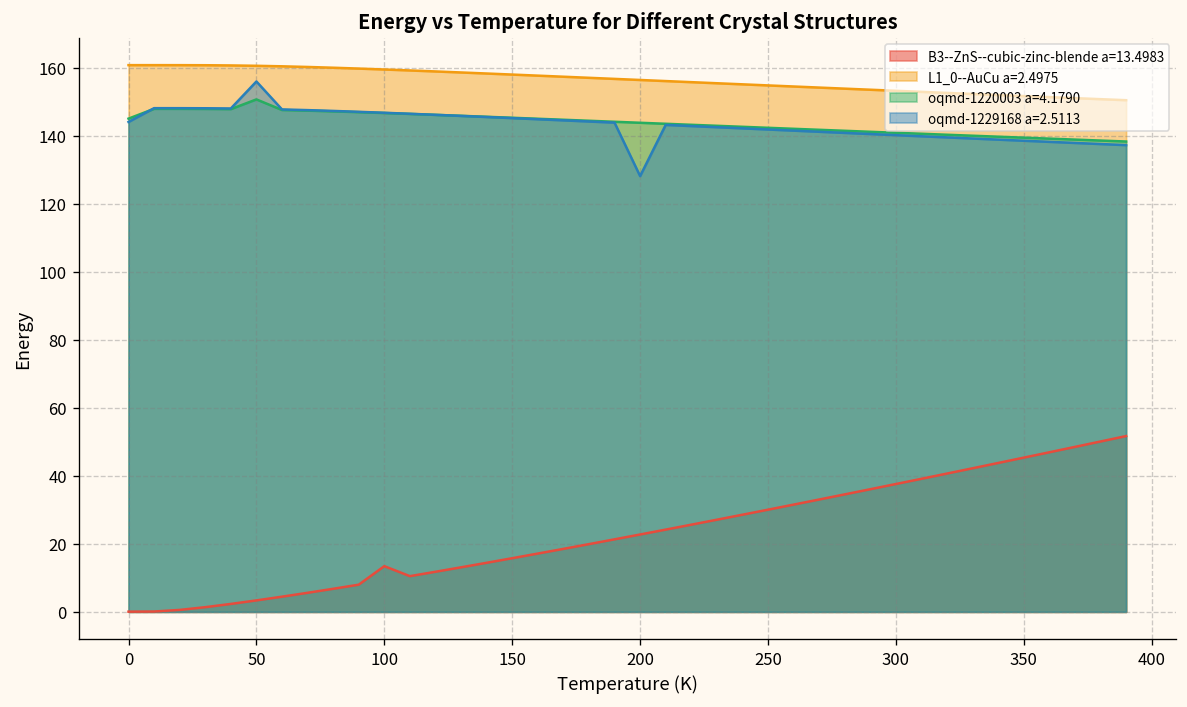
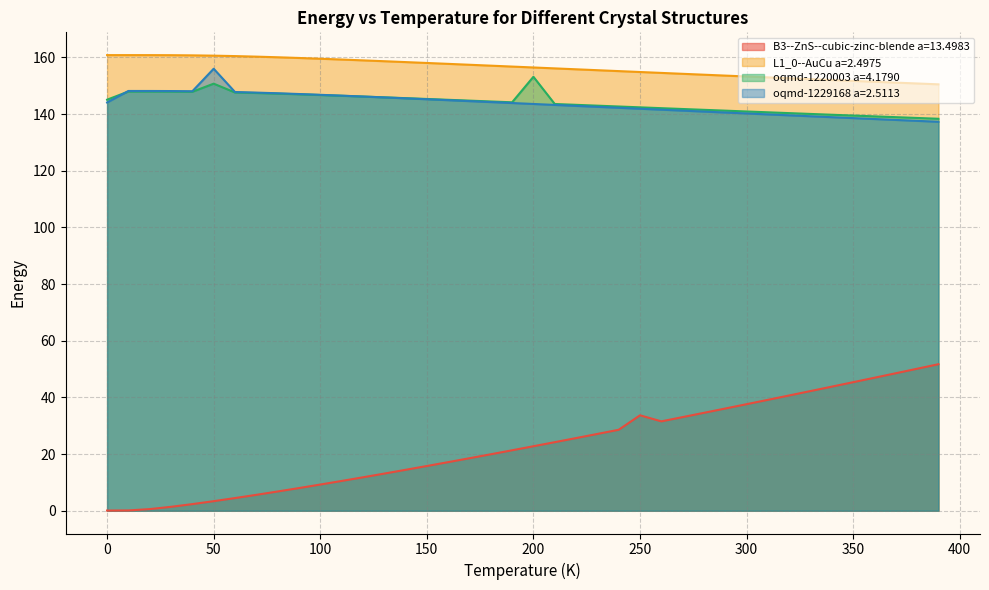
B3--ZnS--cubic-zinc-blende a=13.4983, 100: 13 -> 9
oqmd-1220003 a=4.1790, 200: 144 -> 153
oqmd-1229168 a=2.5113, 200: 128 -> 144
B3--ZnS--cubic-zinc-blende a=13.4983, 250: 30 -> 34
